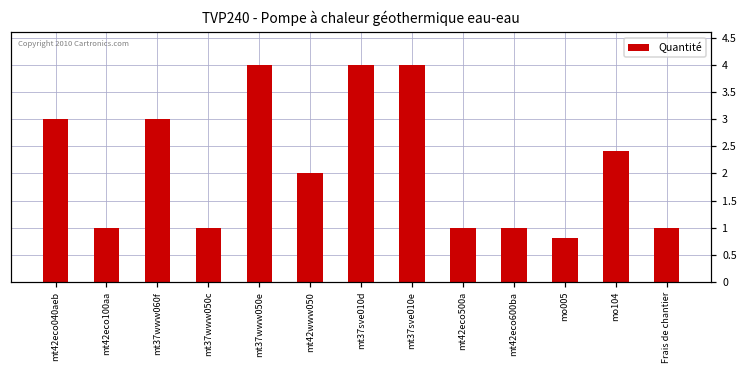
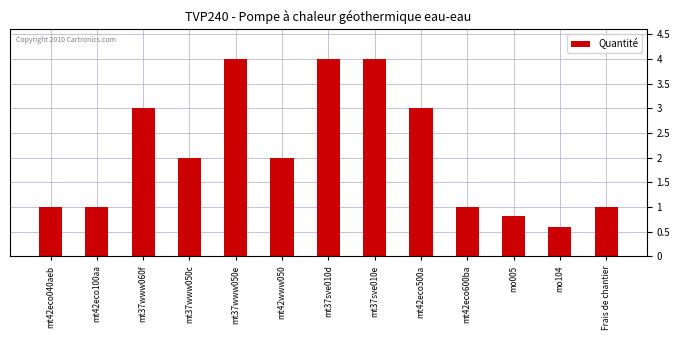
mt42eco040aeb: 3 -> 1
mt37www050c: 1 -> 2
mt42eco500a: 1 -> 3
mo104: 2.4 -> 0.6
